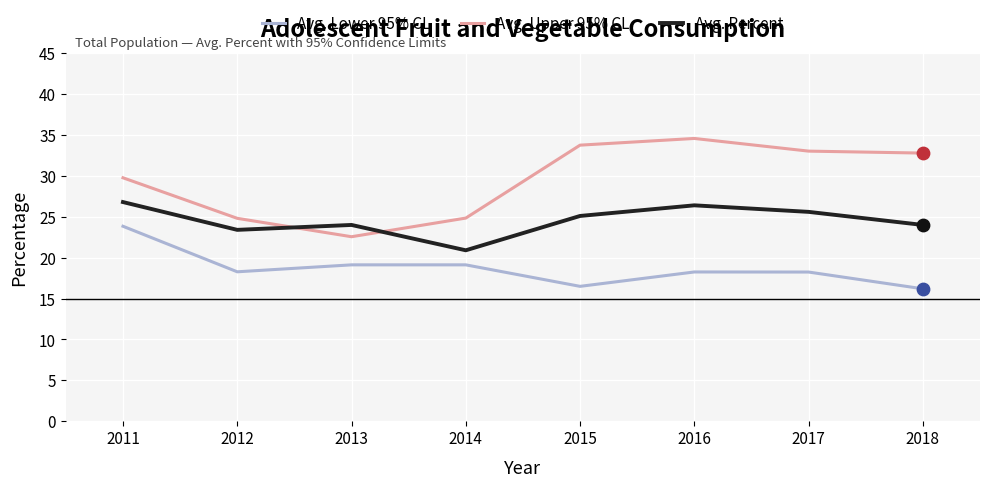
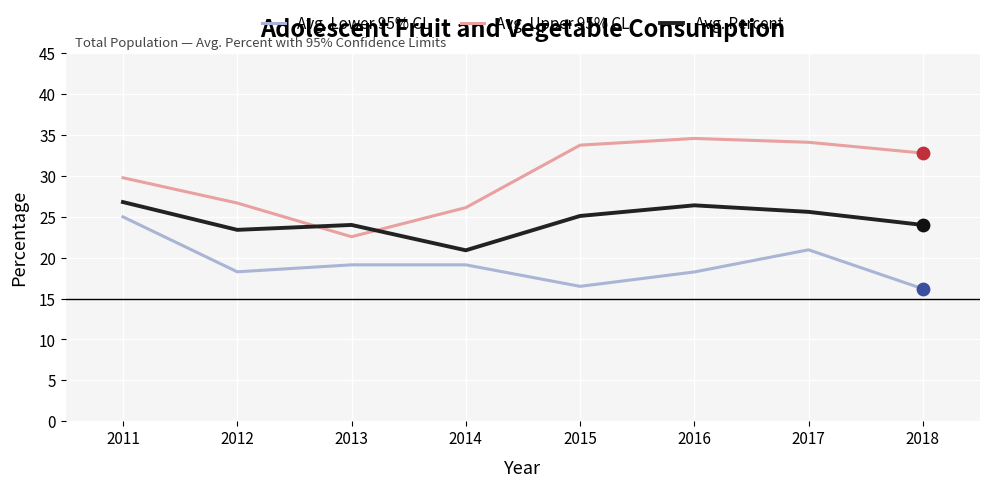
Avg. Lower 95% CL, 2011: 24 -> 25
Avg. Upper 95% CL, 2012: 25 -> 27
Avg. Upper 95% CL, 2014: 25 -> 26
Avg. Lower 95% CL, 2017: 18 -> 21
Avg. Upper 95% CL, 2017: 33 -> 34
